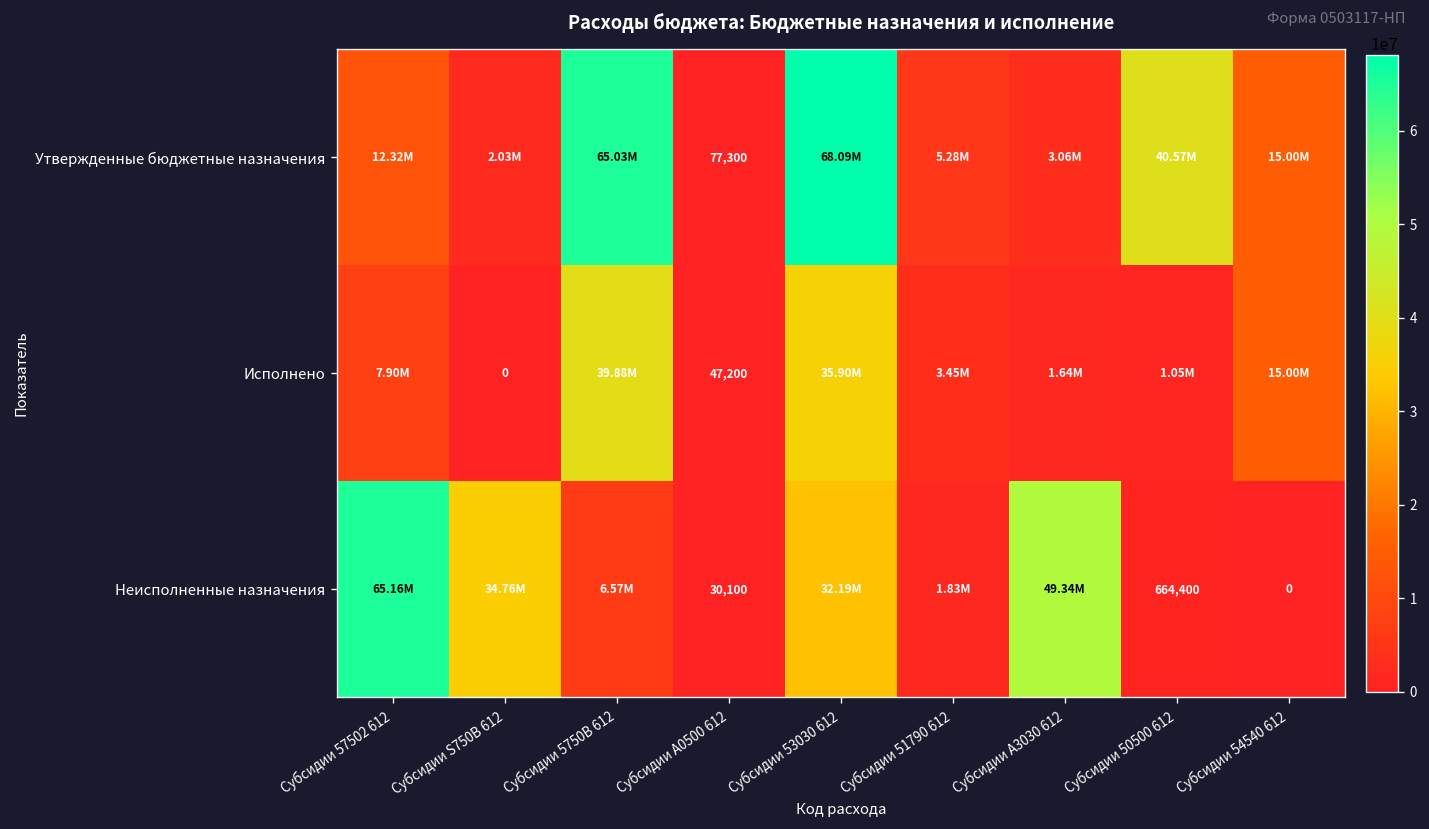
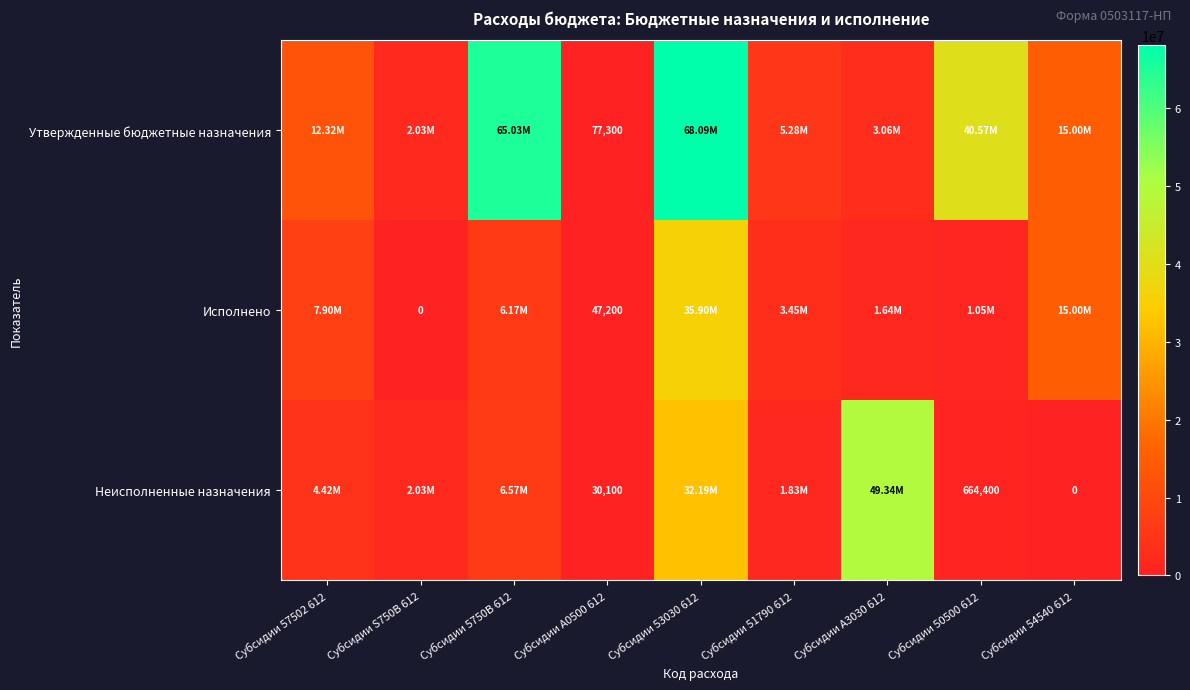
Исполнено, Субсидии 5750В 612: 39.88M -> 6.17M
Неисполненные назначения, Субсидии 57502 612: 65.16M -> 4.42M
Неисполненные назначения, Субсидии S750В 612: 34.76M -> 2.03M
